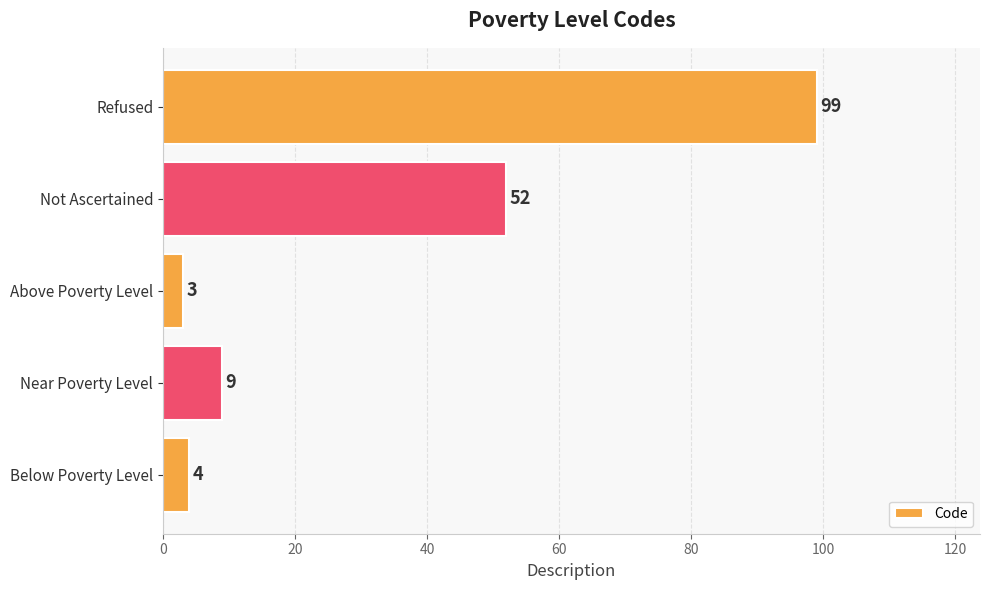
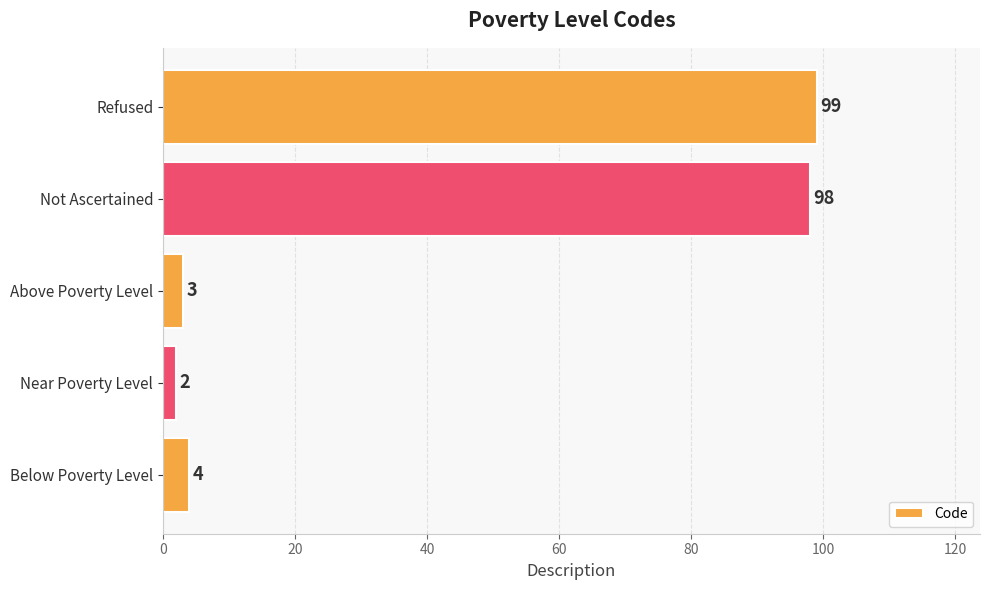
Not Ascertained: 52 -> 98
Near Poverty Level: 9 -> 2
